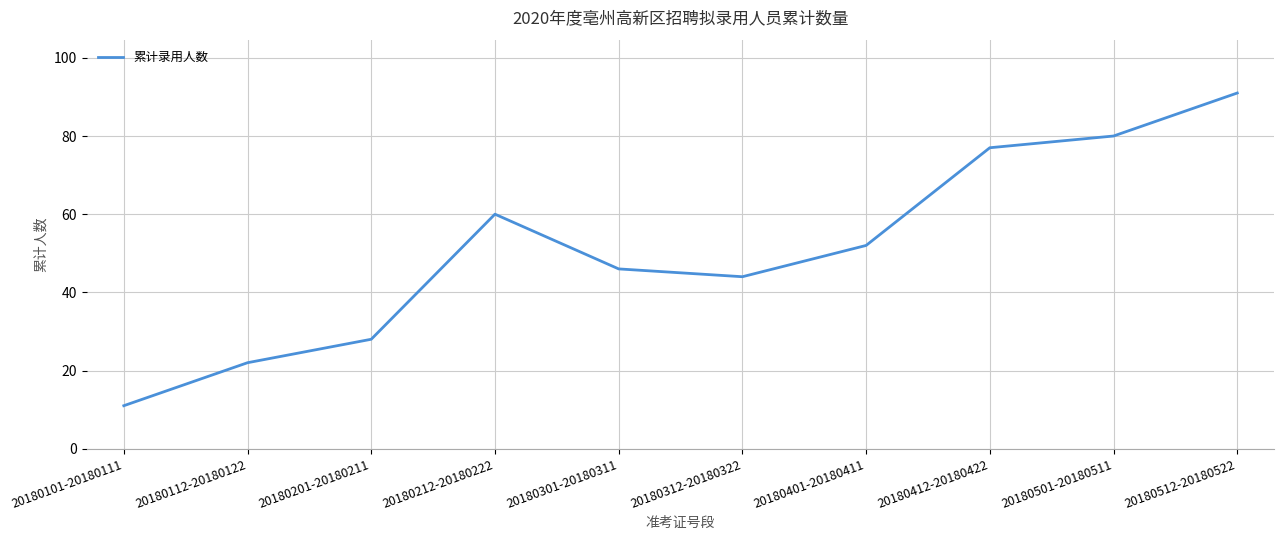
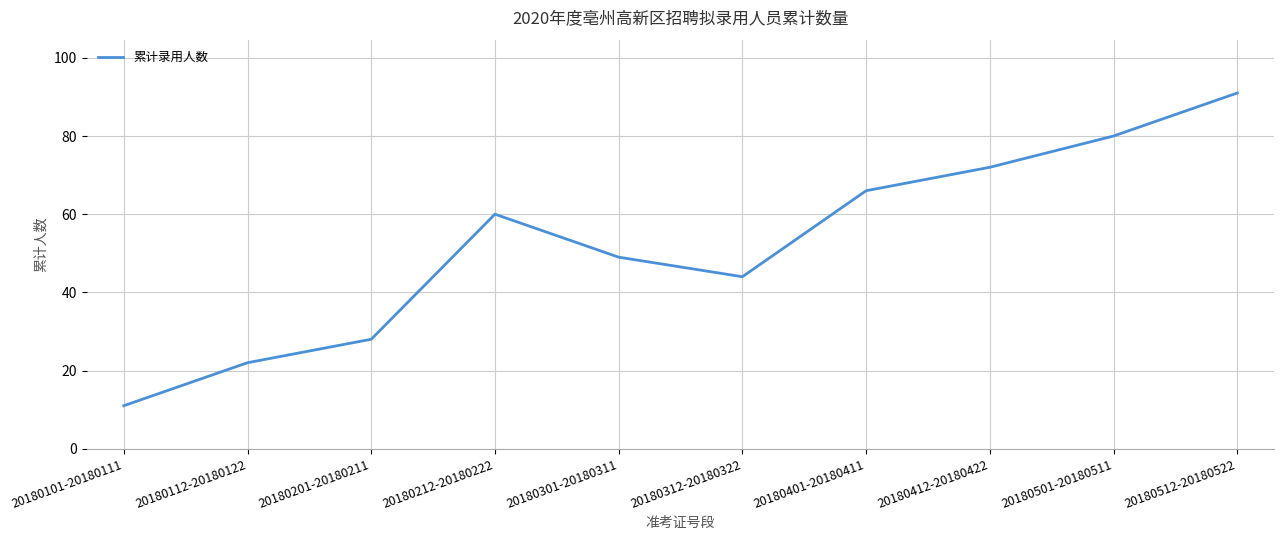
20180301-20180311: 46 -> 49
20180401-20180411: 52 -> 66
20180412-20180422: 77 -> 72
